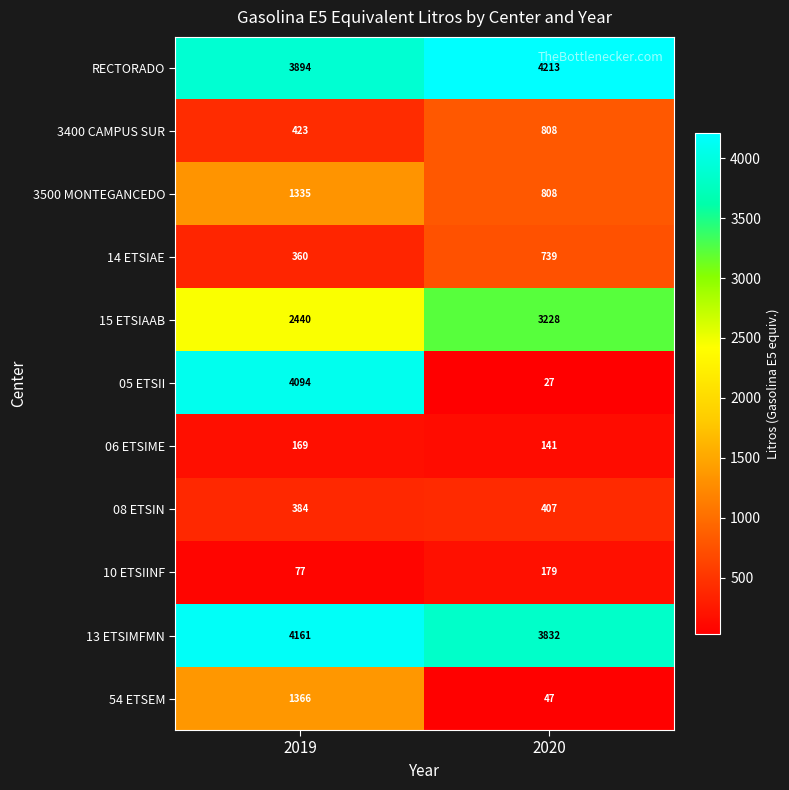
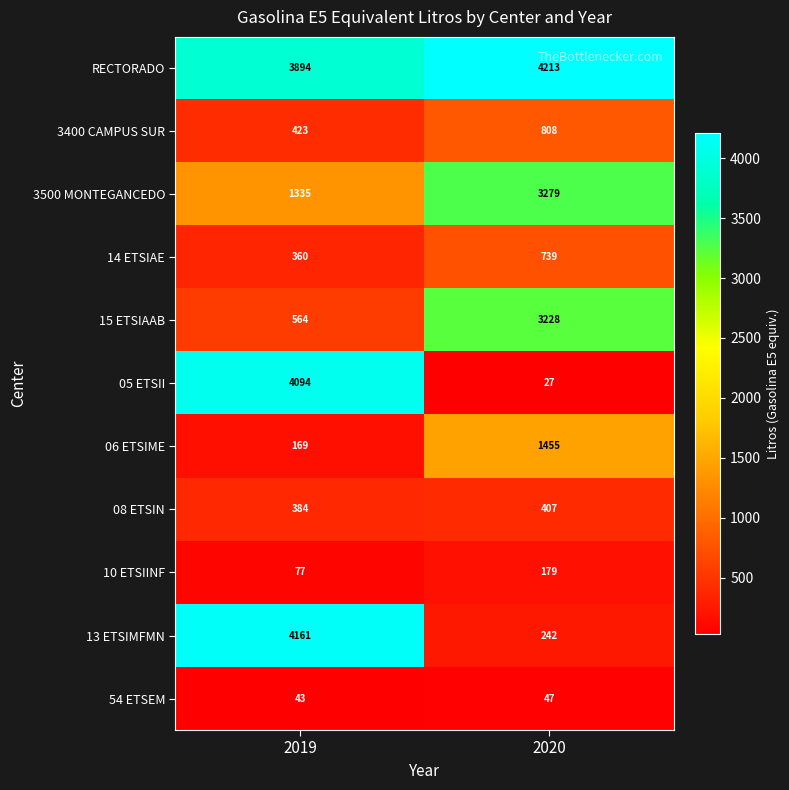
3500 MONTEGANCEDO, 2020: 808 -> 3279
15 ETSIAAB, 2019: 2440 -> 564
06 ETSIME, 2020: 141 -> 1455
13 ETSIMFMN, 2020: 3832 -> 242
54 ETSEM, 2019: 1366 -> 43
